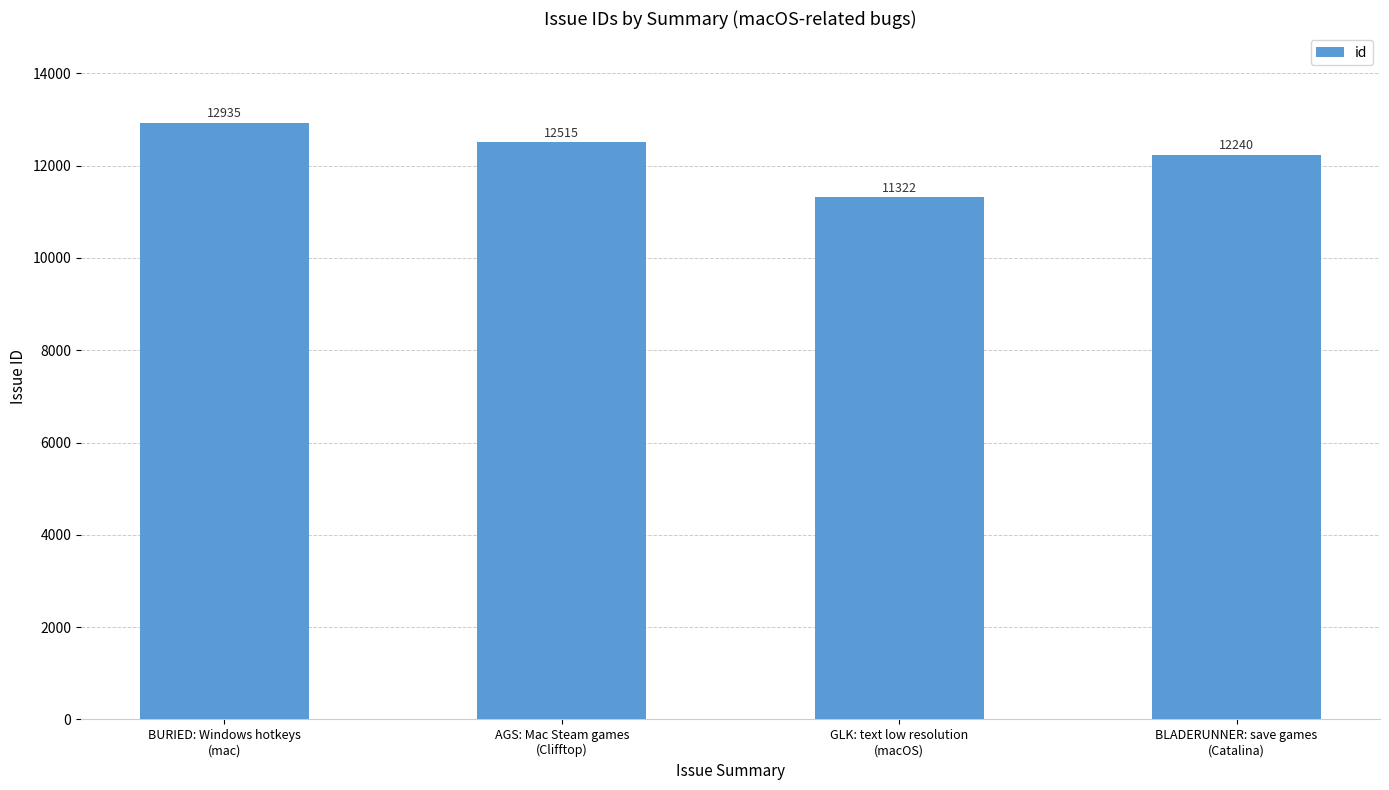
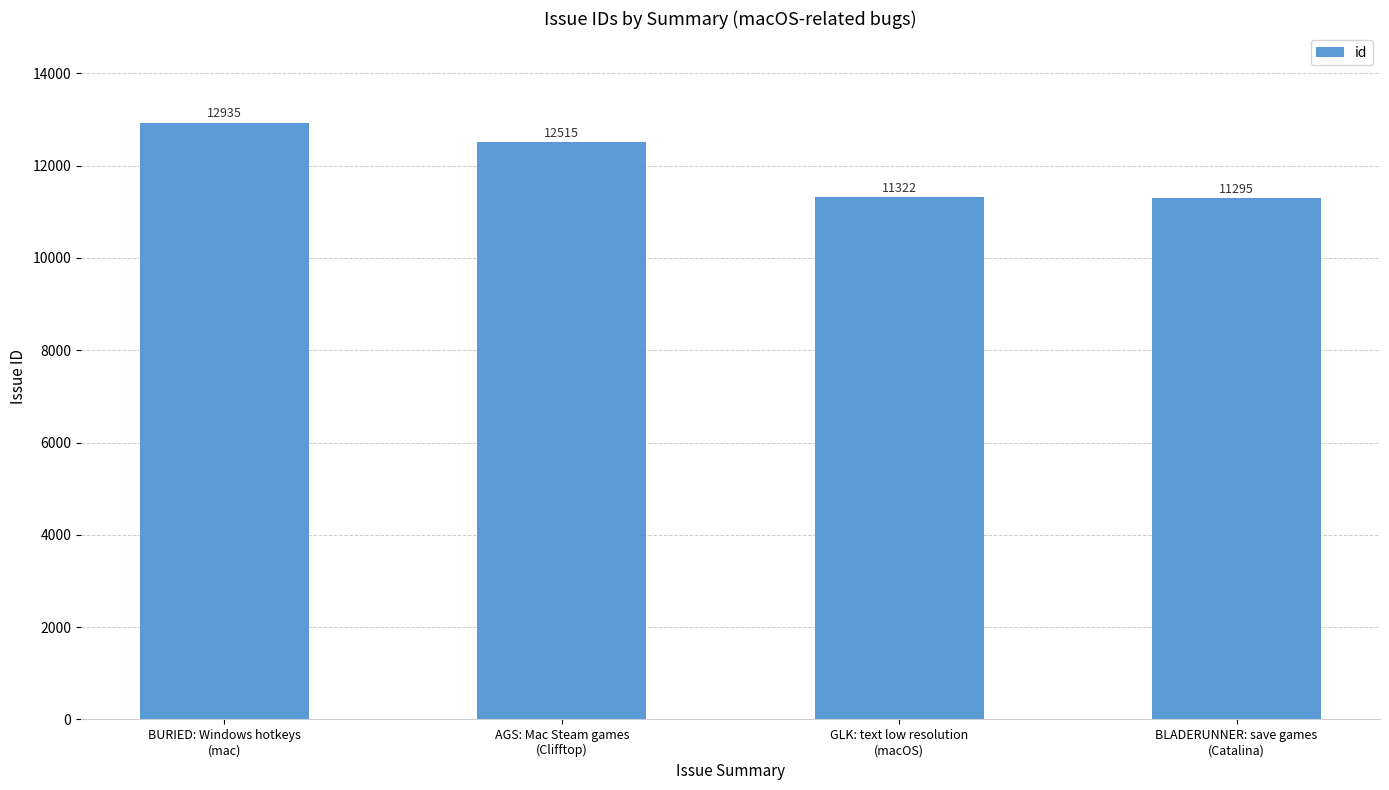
BLADERUNNER: save games (Catalina): 12240 -> 11295
